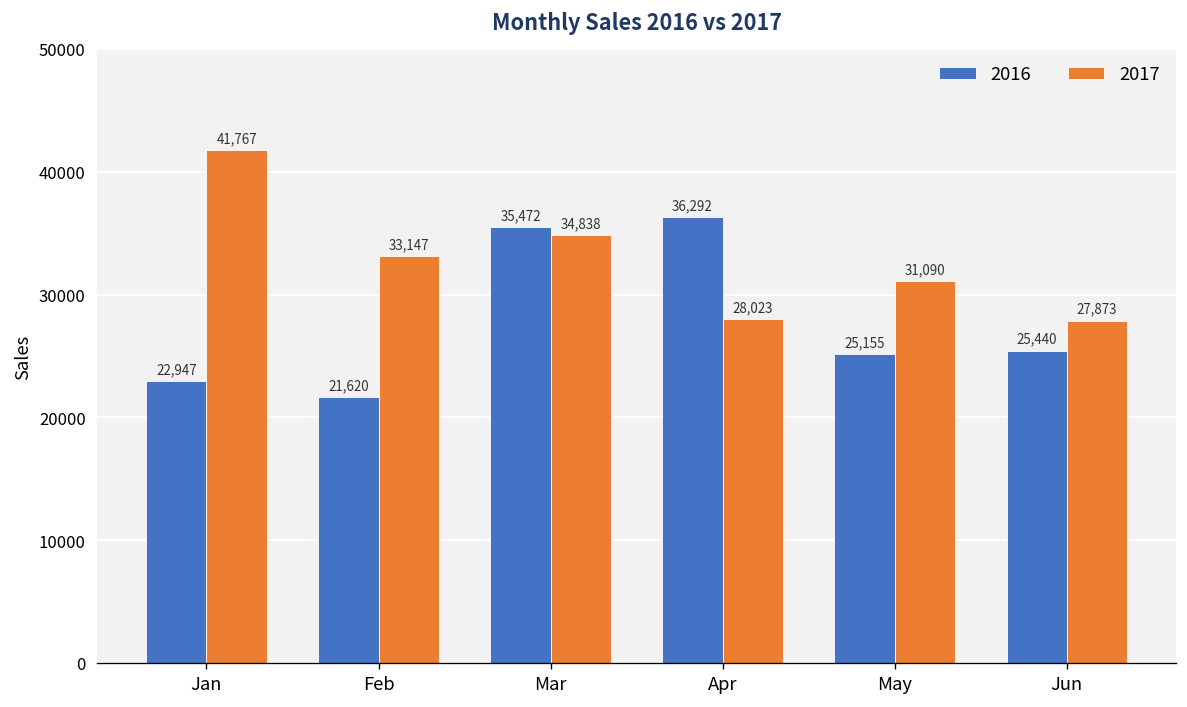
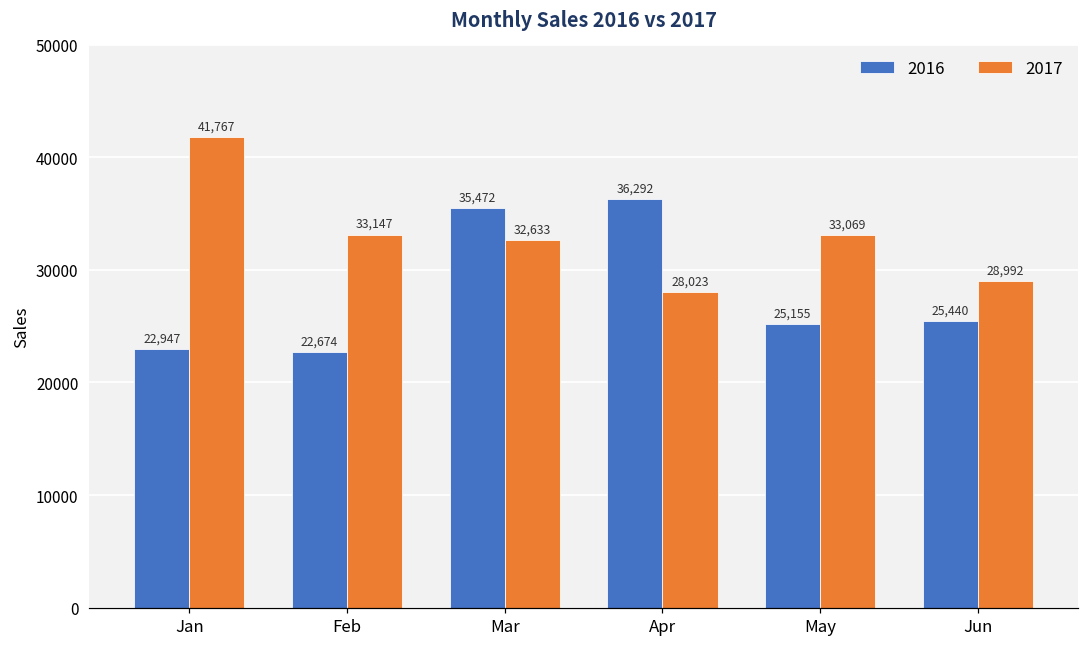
2016, Feb: 21,620 -> 22,674
2017, Mar: 34,838 -> 32,633
2017, May: 31,090 -> 33,069
2017, Jun: 27,873 -> 28,992
